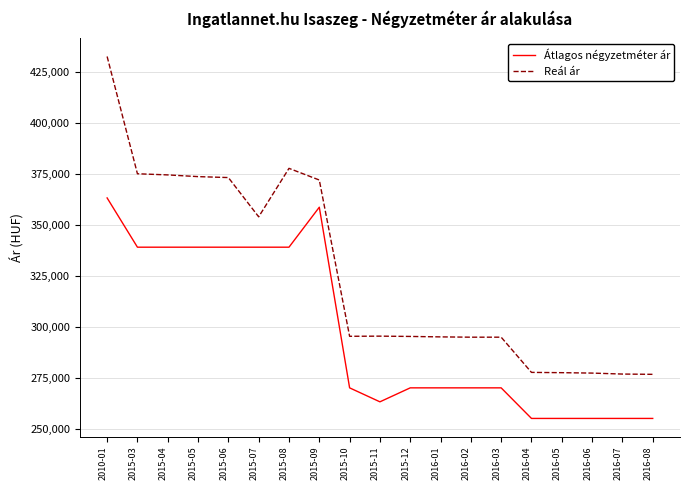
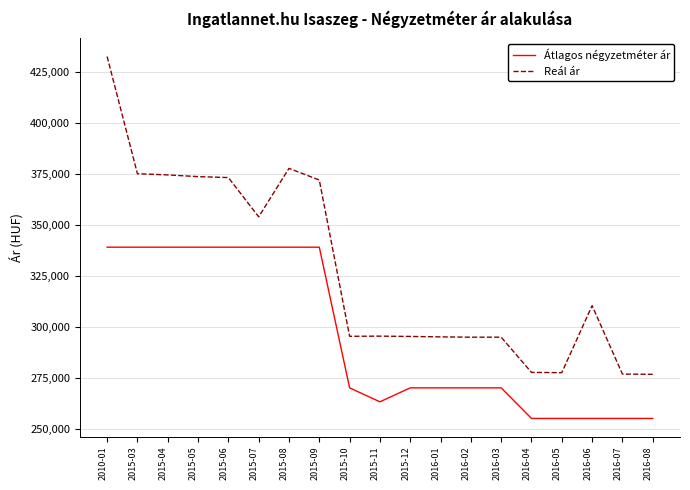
Átlagos négyzetméter ár, 2010-01: 363,000 -> 339,000
Átlagos négyzetméter ár, 2015-09: 359,000 -> 339,000
Reál ár, 2016-06: 277,000 -> 310,000
